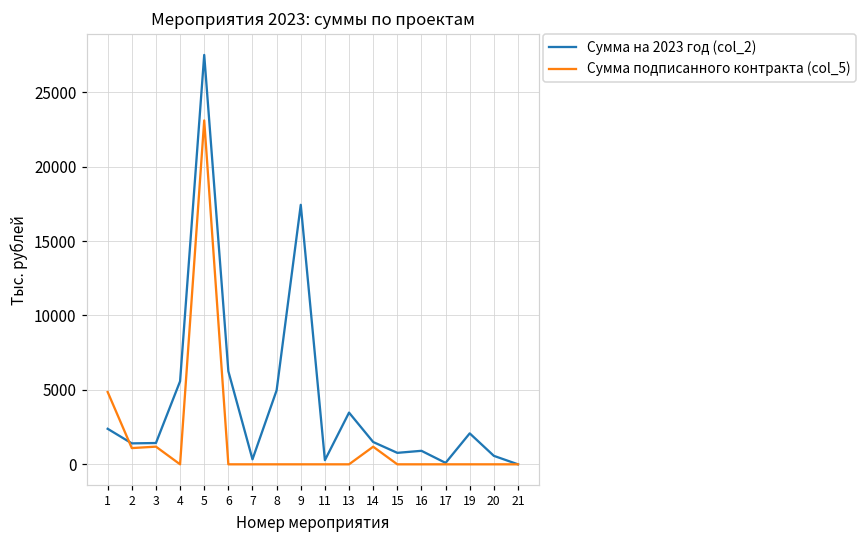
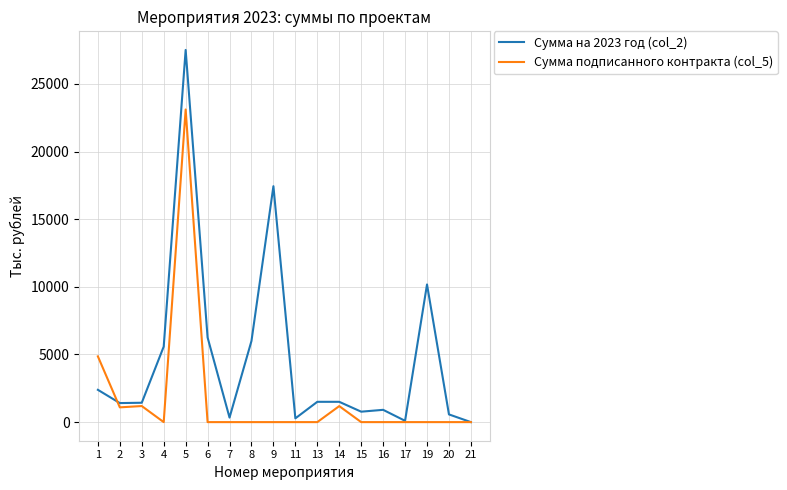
Сумма на 2023 год (col_2), 8: 5000 -> 6000
Сумма на 2023 год (col_2), 13: 3500 -> 1500
Сумма на 2023 год (col_2), 19: 2100 -> 10200
